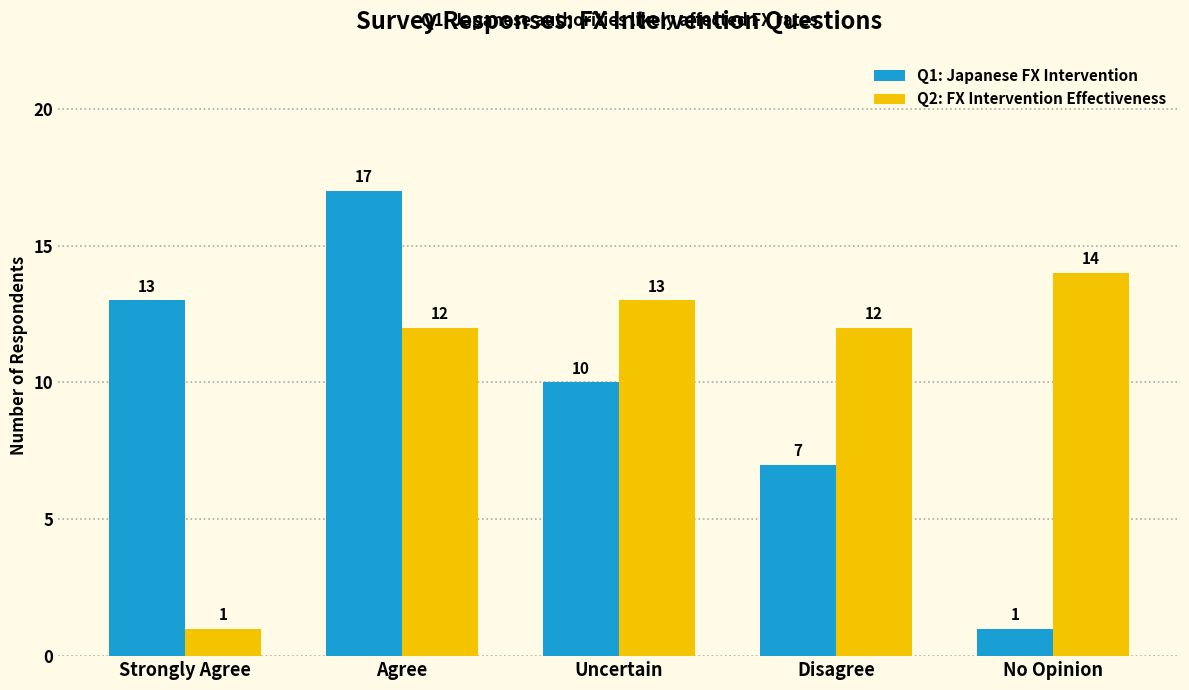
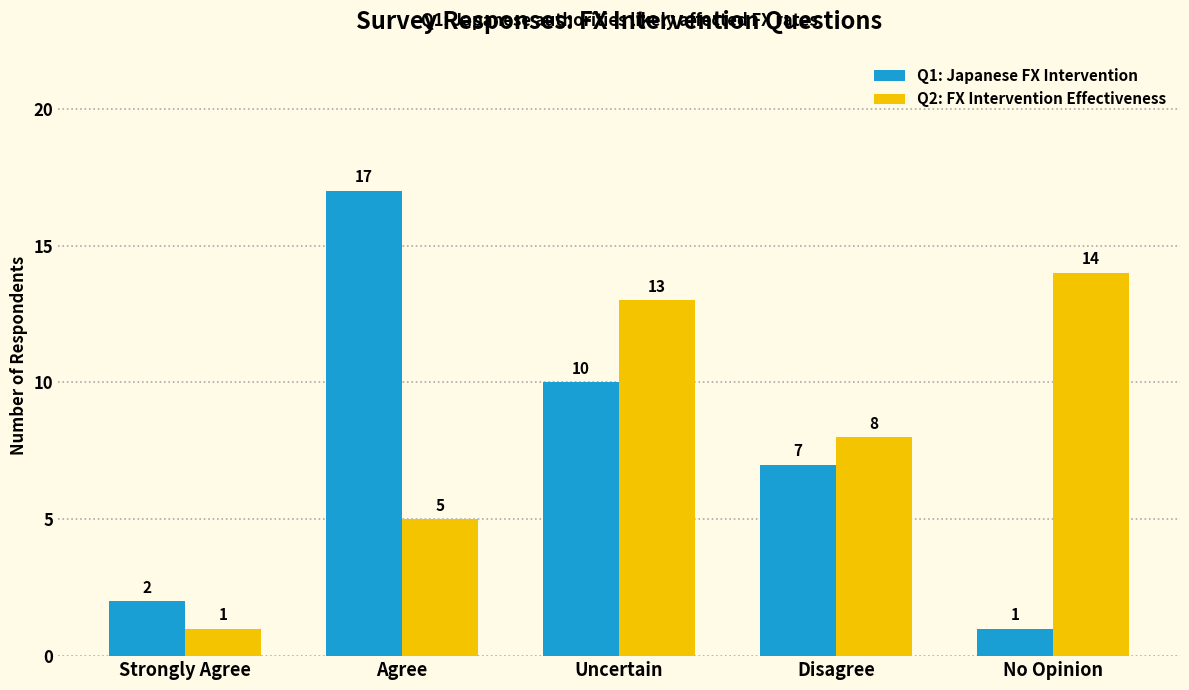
Q1: Japanese FX Intervention, Strongly Agree: 13 -> 2
Q2: FX Intervention Effectiveness, Agree: 12 -> 5
Q2: FX Intervention Effectiveness, Disagree: 12 -> 8
